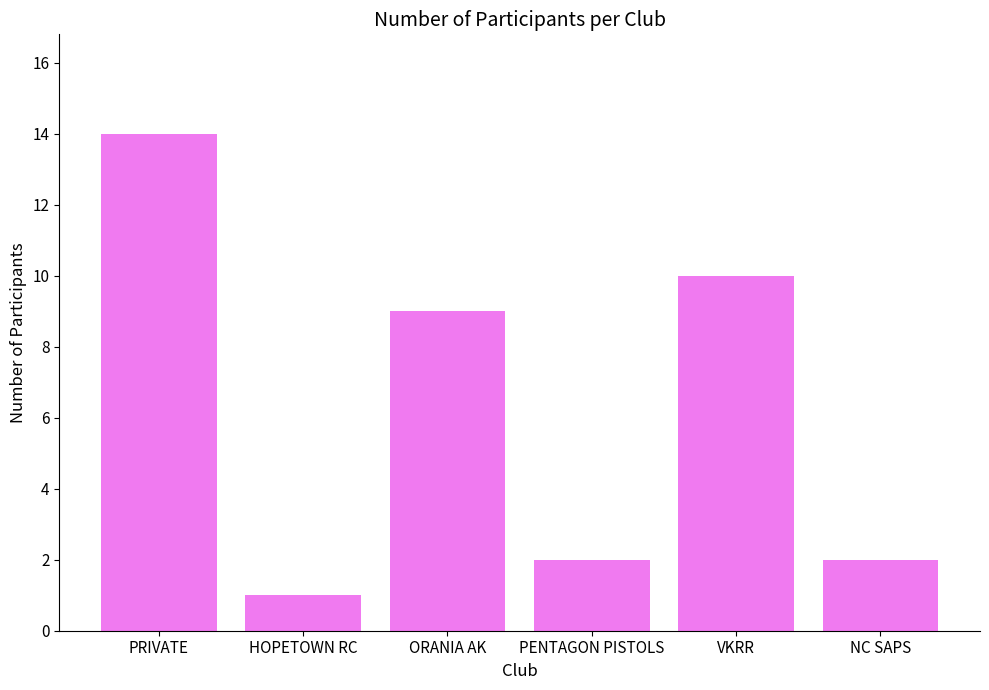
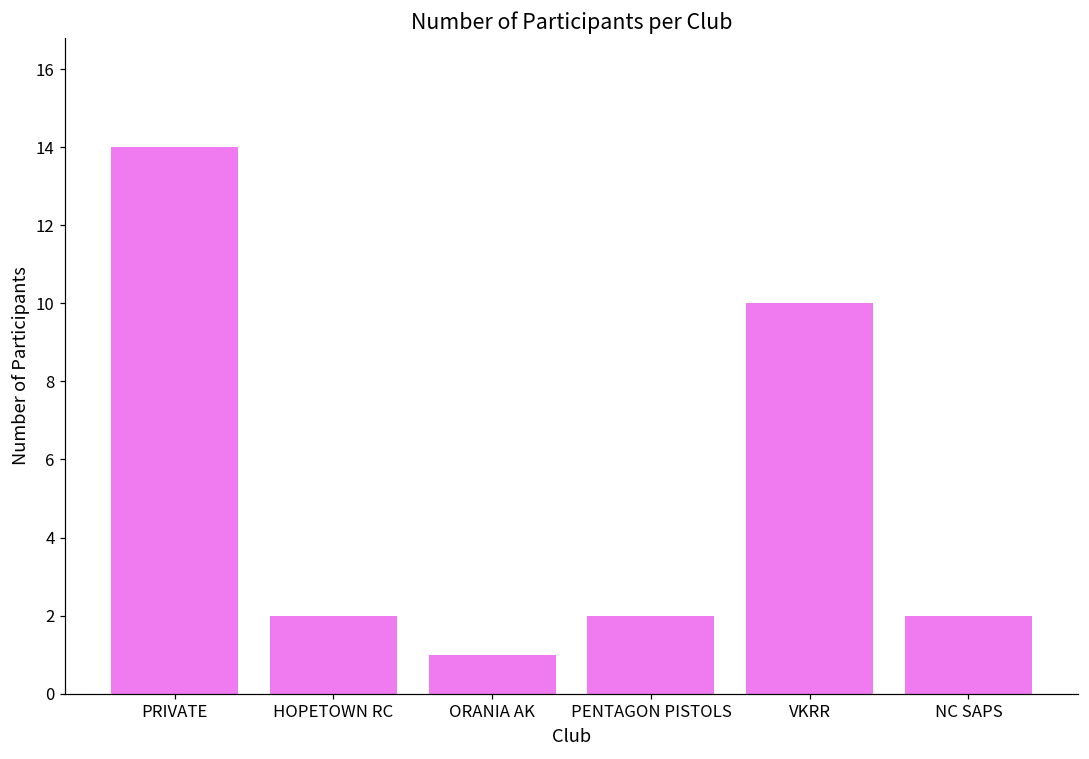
HOPETOWN RC: 1 -> 2
ORANIA AK: 9 -> 1
